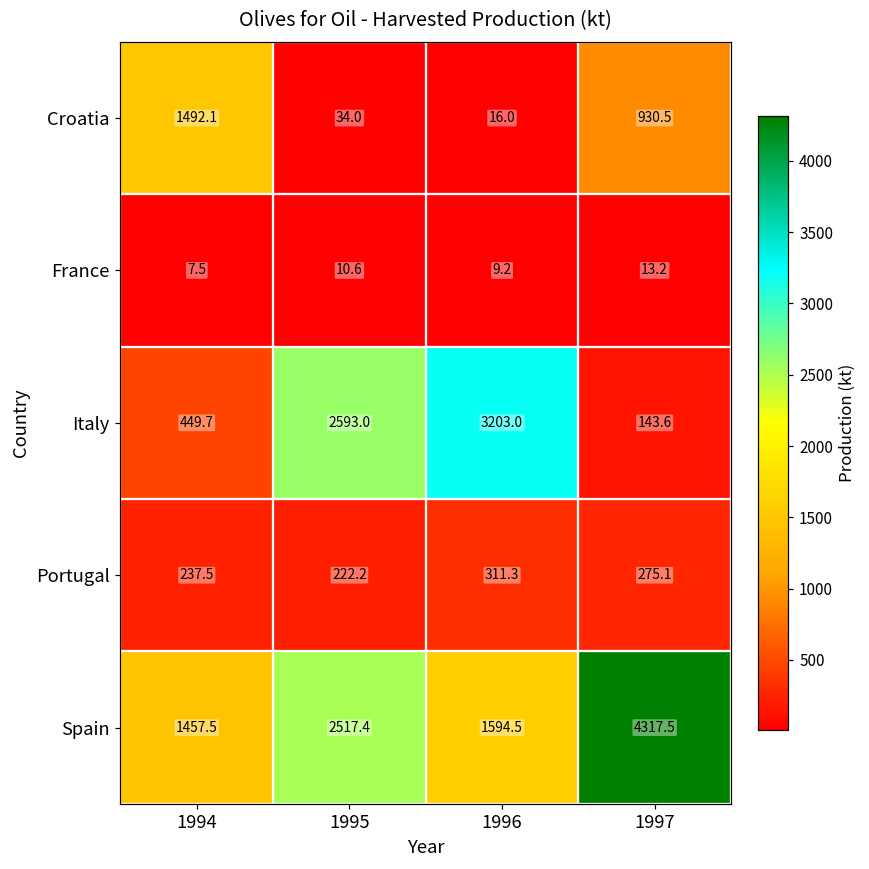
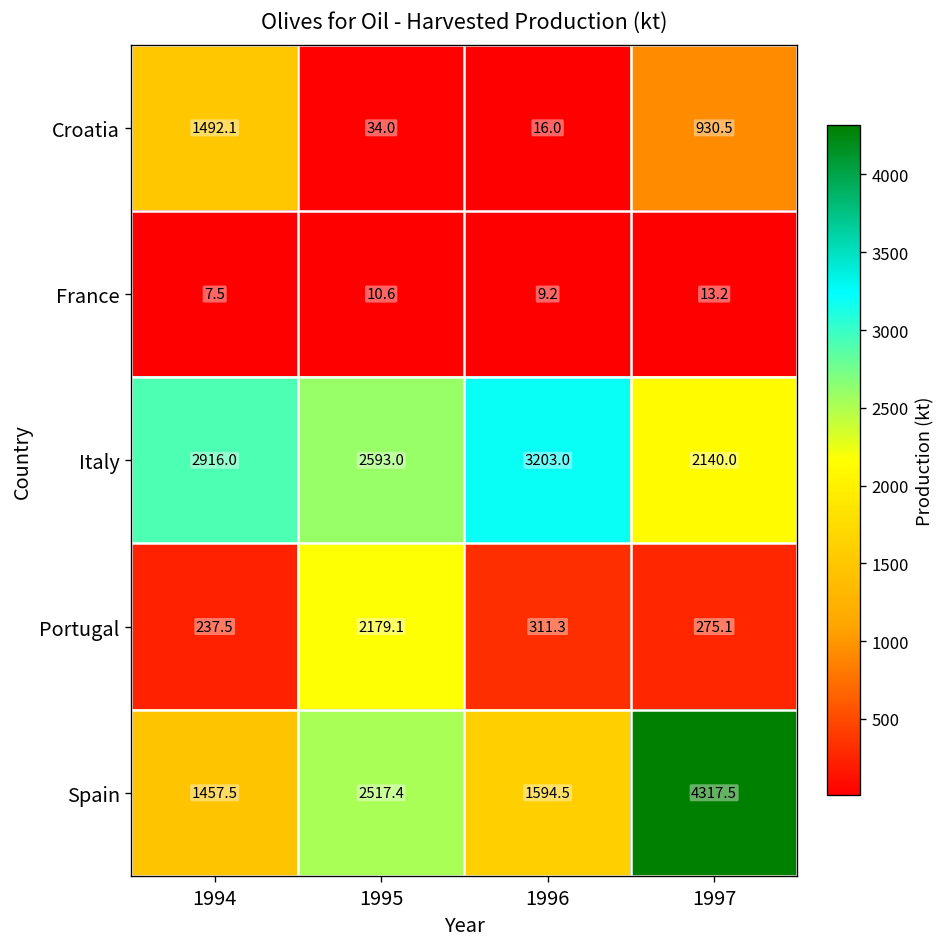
Italy, 1994: 449.7 -> 2916.0
Italy, 1997: 143.6 -> 2140.0
Portugal, 1995: 222.2 -> 2179.1
